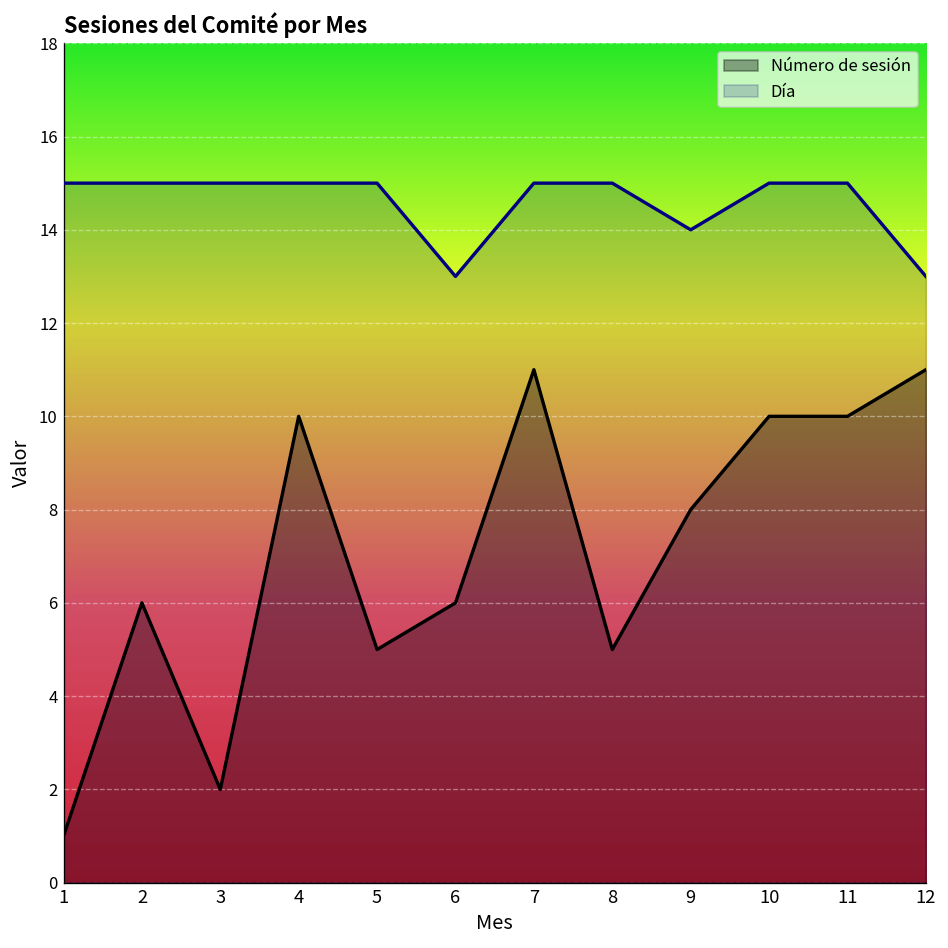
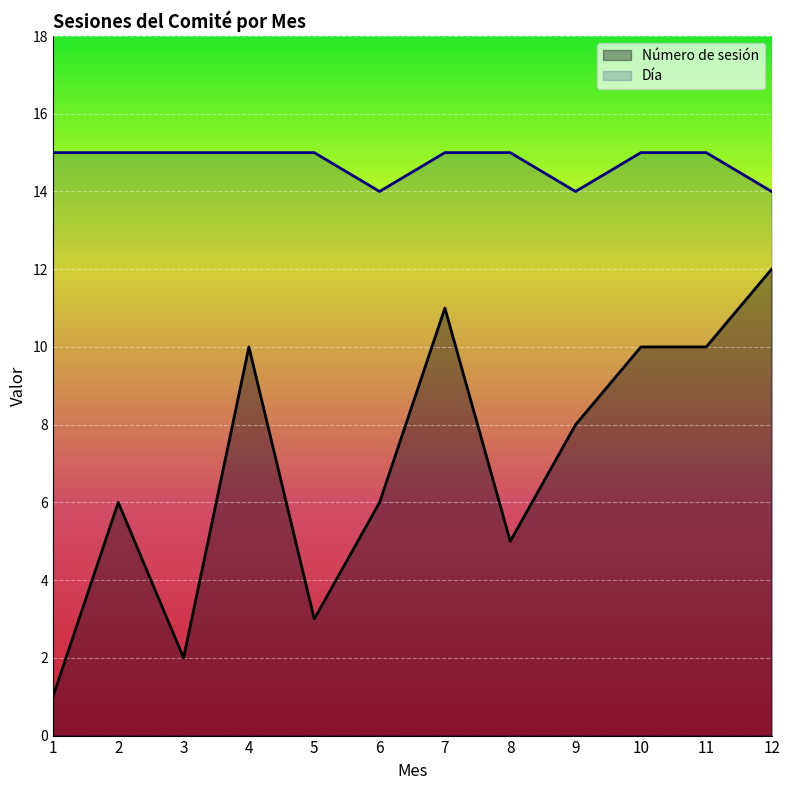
Número de sesión, 5: 5 -> 3
Día, 6: 13 -> 14
Número de sesión, 12: 11 -> 12
Día, 12: 13 -> 14
